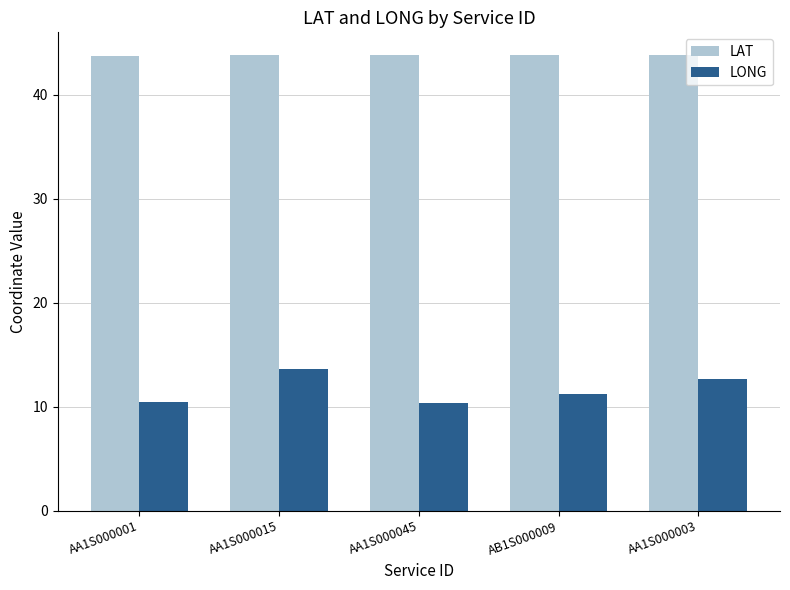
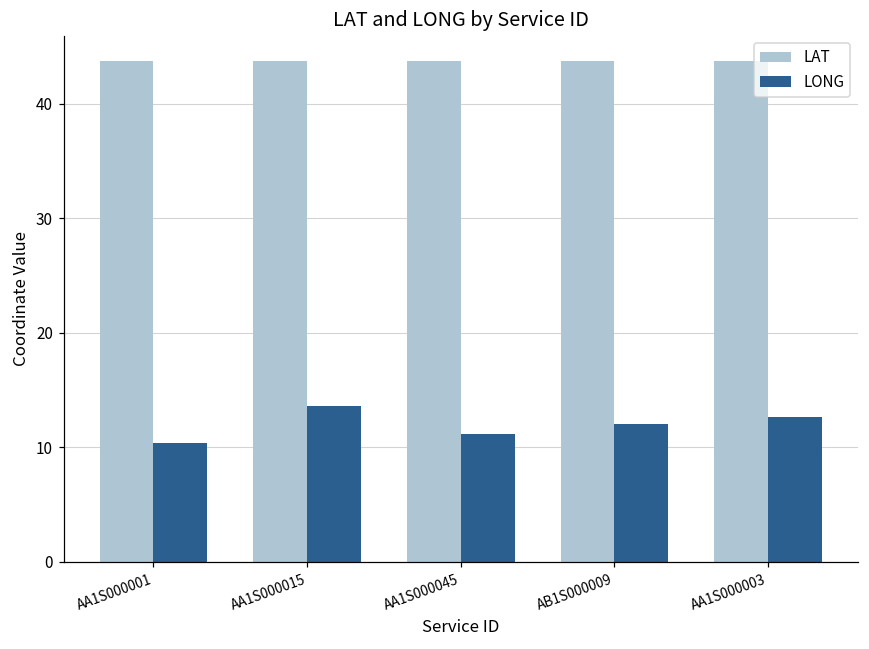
LONG, AA1S000045: 10.4 -> 11.2
LONG, AB1S000009: 11.3 -> 12.1
